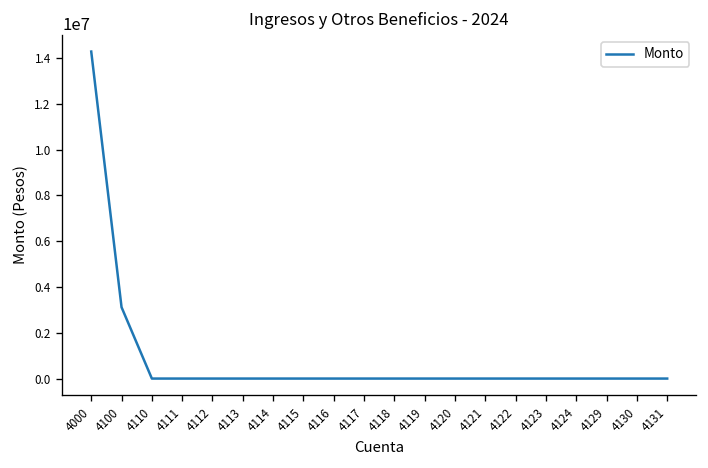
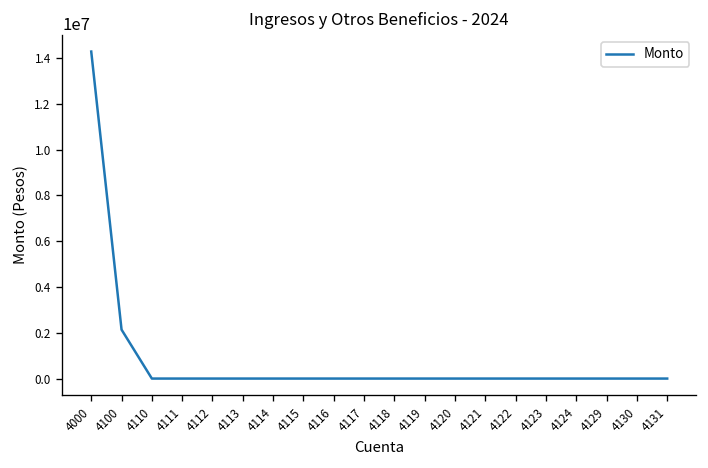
4100: 3100000 -> 2100000
